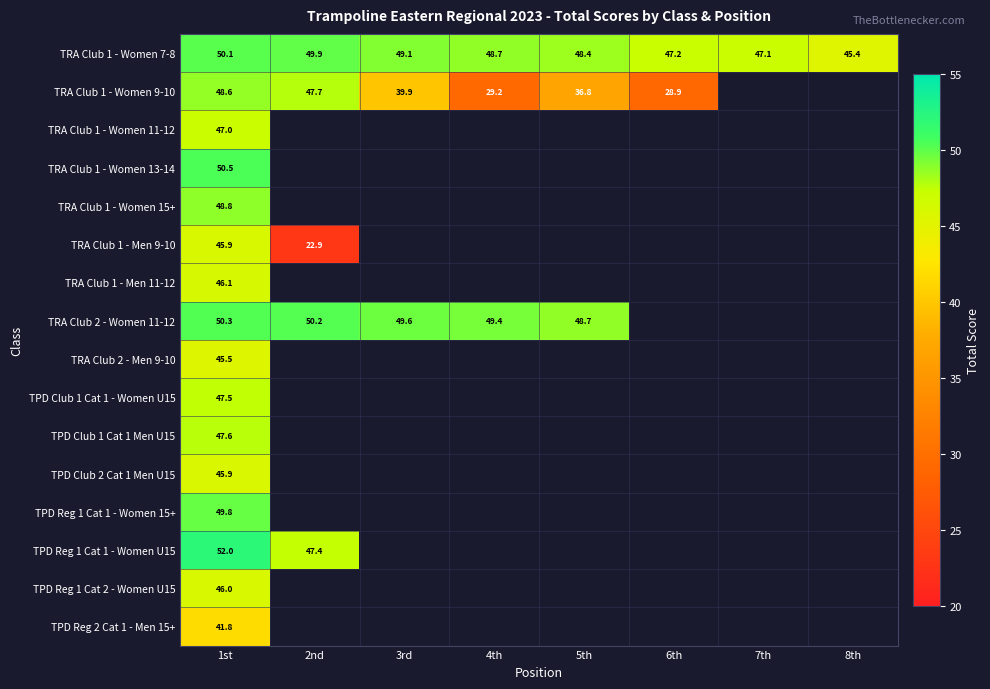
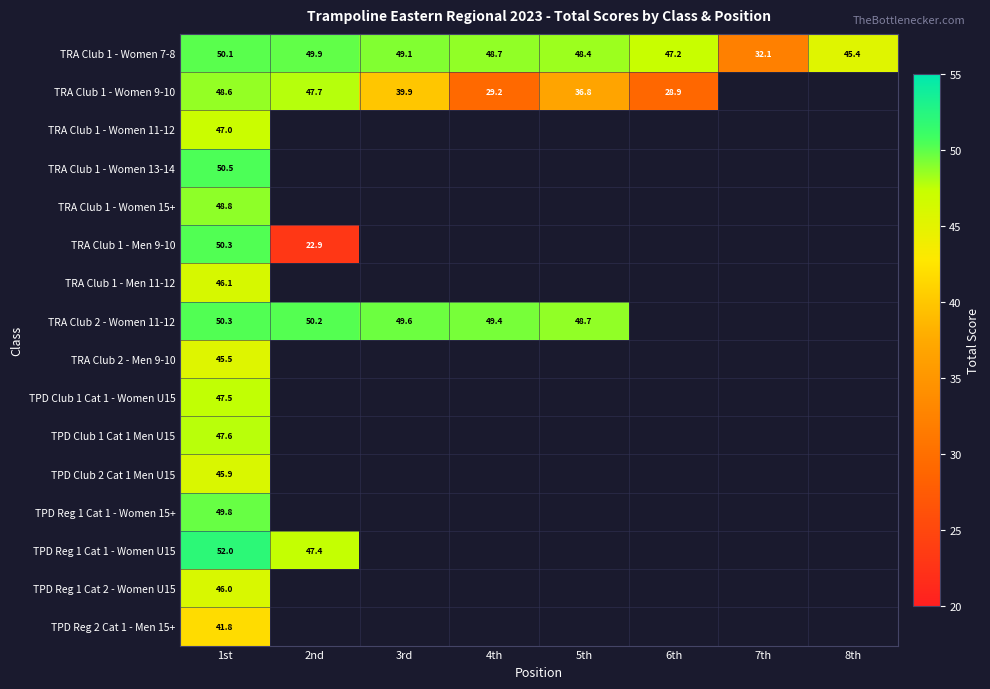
TRA Club 1 - Women 7-8, 7th: 47.1 -> 32.1
TRA Club 1 - Men 9-10, 1st: 45.9 -> 50.3
